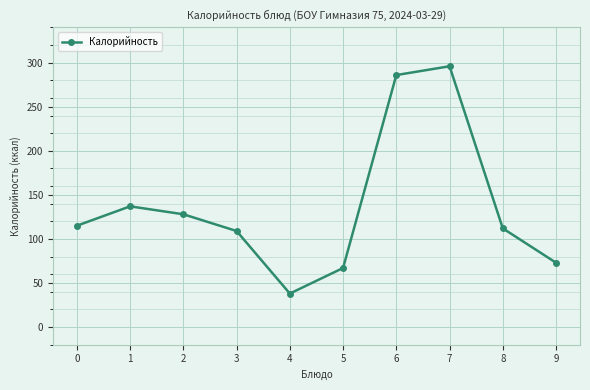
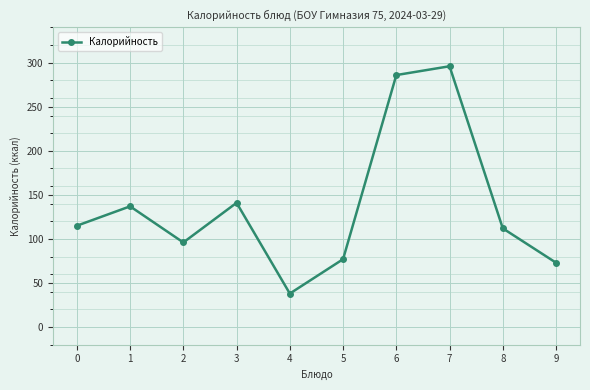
2: 130 -> 100
3: 110 -> 140
5: 70 -> 80
